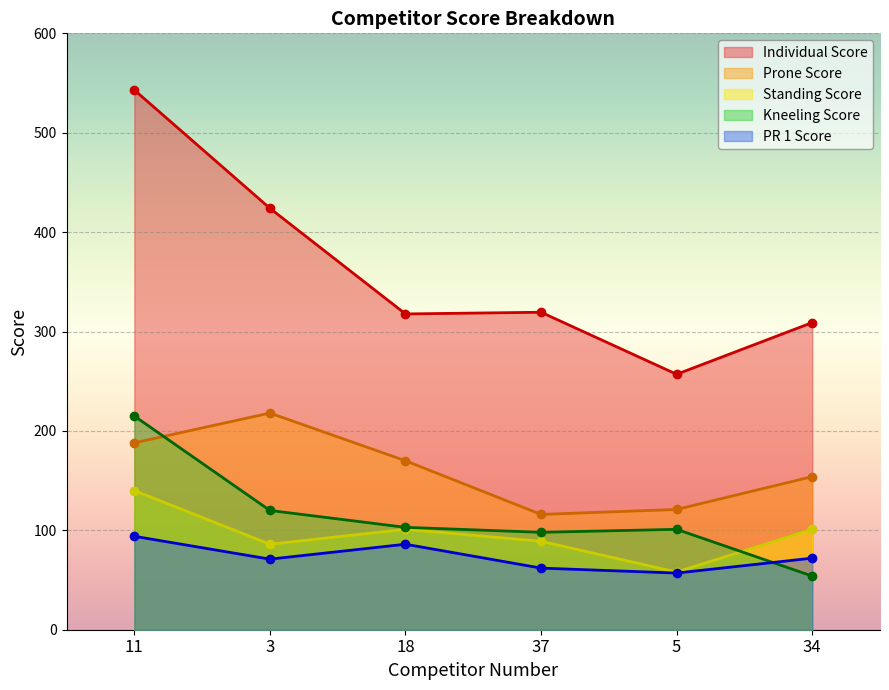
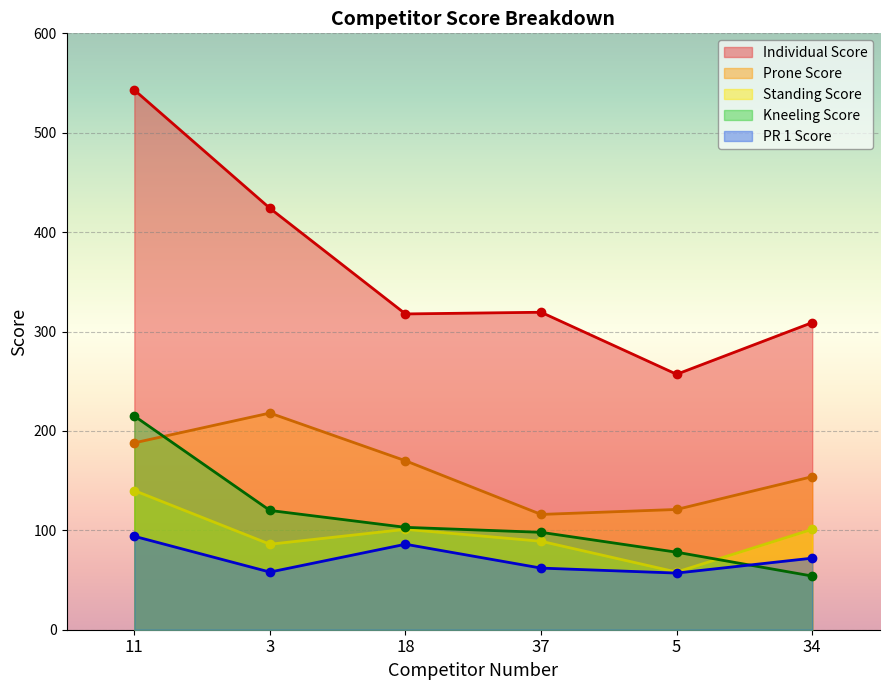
PR 1 Score, 3: 70 -> 60
Kneeling Score, 5: 100 -> 80
